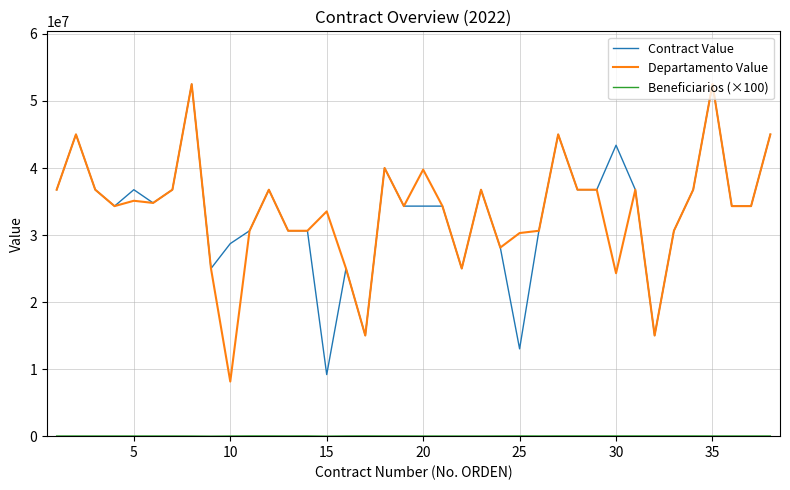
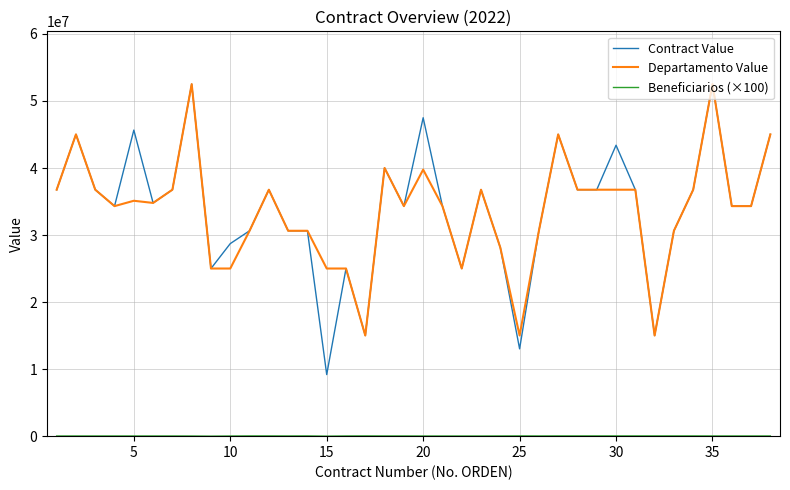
Contract Value, 5: 37000000 -> 46000000
Departamento Value, 10: 8000000 -> 25000000
Departamento Value, 15: 34000000 -> 25000000
Contract Value, 20: 34000000 -> 48000000
Departamento Value, 25: 30000000 -> 15000000
Departamento Value, 30: 24000000 -> 37000000
